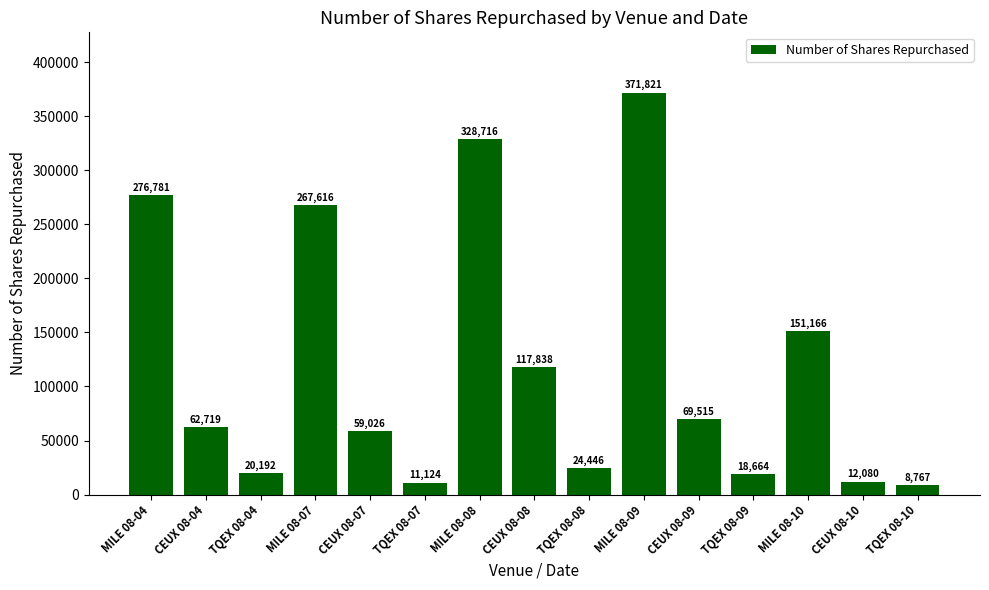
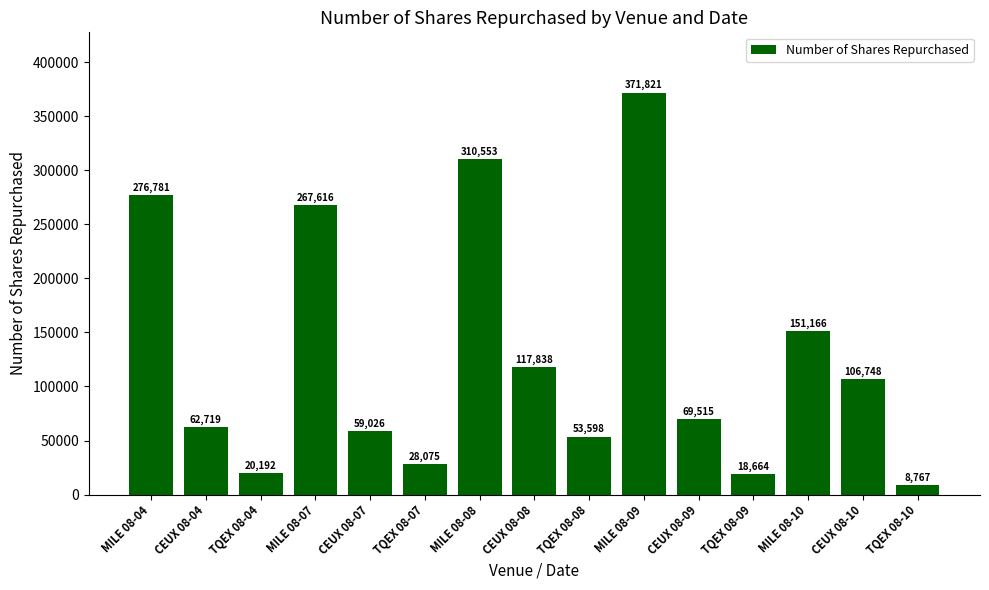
TQEX 08-07: 11,124 -> 28,075
MILE 08-08: 328,716 -> 310,553
TQEX 08-08: 24,446 -> 53,598
CEUX 08-10: 12,080 -> 106,748
